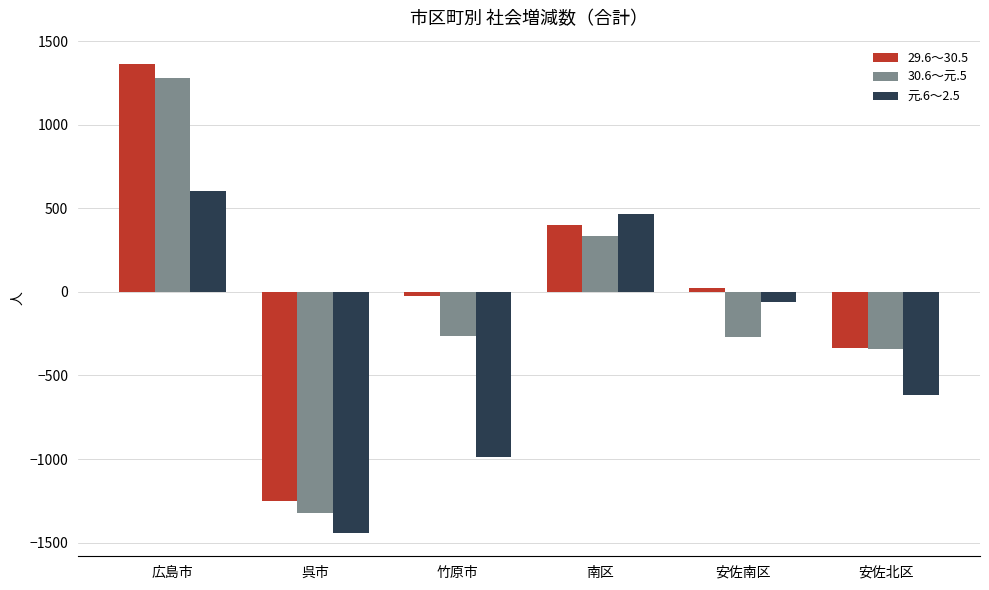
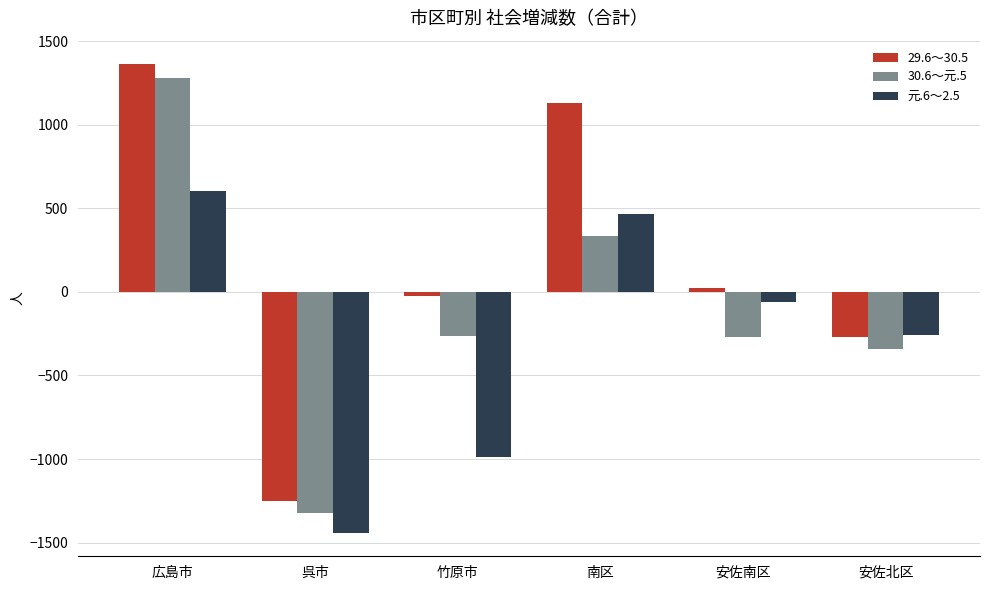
29.6～30.5, 南区: 400 -> 1130
29.6～30.5, 安佐北区: -330 -> -270
元.6～2.5, 安佐北区: -620 -> -260
